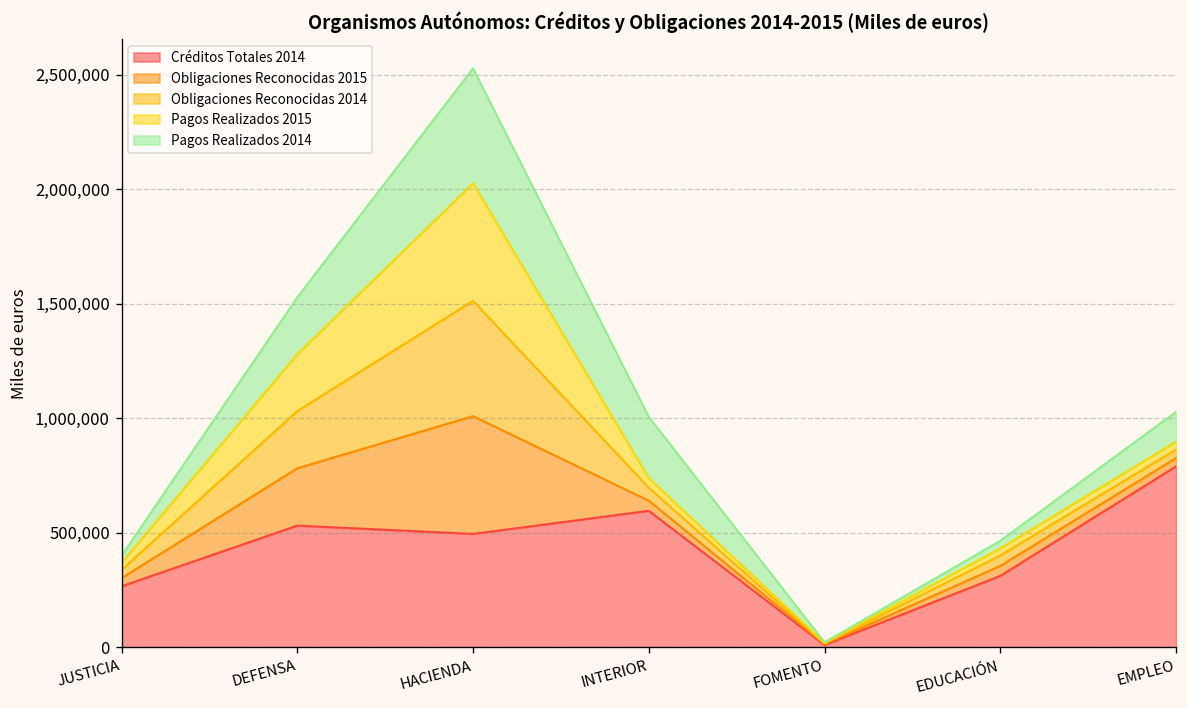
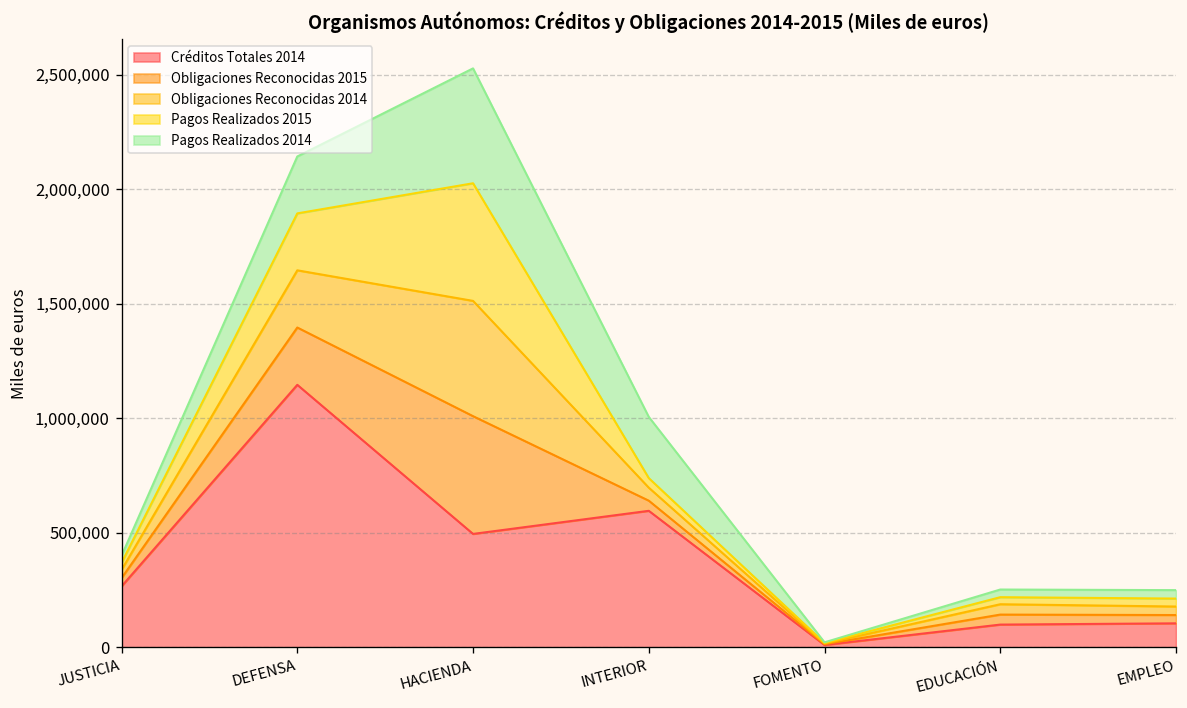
Créditos Totales 2014, DEFENSA: 530,000 -> 1,150,000
Créditos Totales 2014, EDUCACIÓN: 310,000 -> 100,000
Créditos Totales 2014, EMPLEO: 790,000 -> 100,000
Pagos Realizados 2014, EMPLEO: 130,000 -> 40,000
